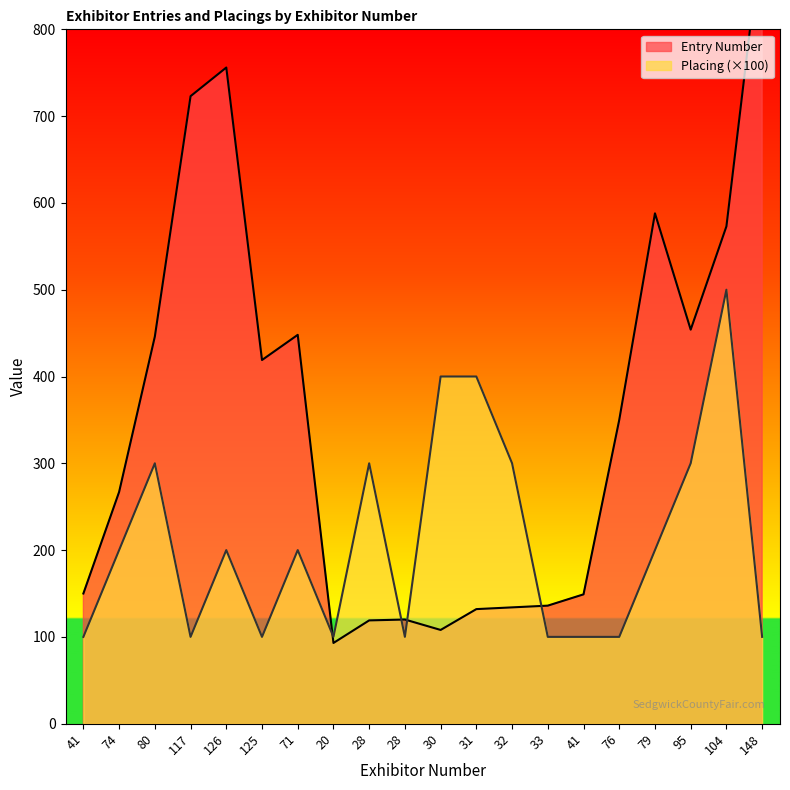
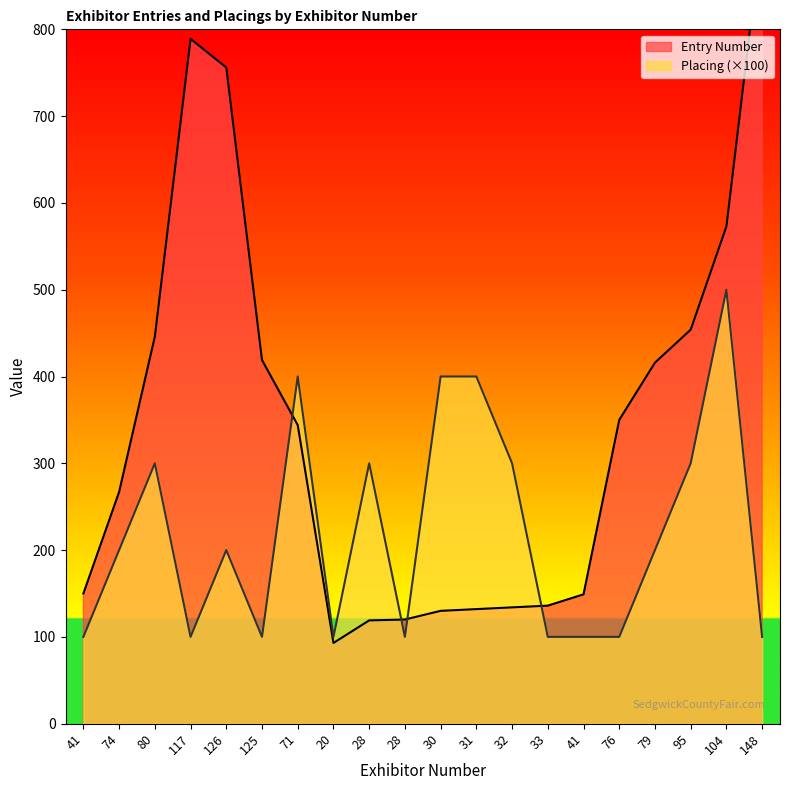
Entry Number, 117: 720 -> 790
Entry Number, 71: 450 -> 340
Placing (×100), 71: 200 -> 400
Entry Number, 30: 110 -> 130
Entry Number, 79: 590 -> 420
